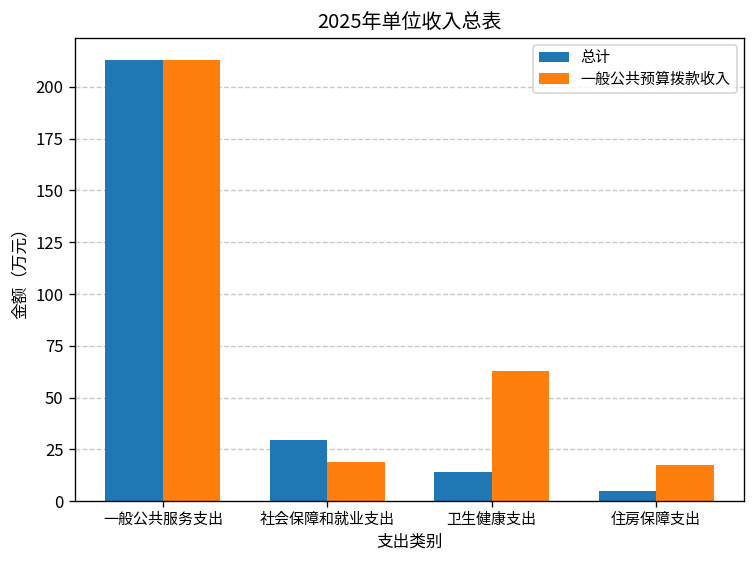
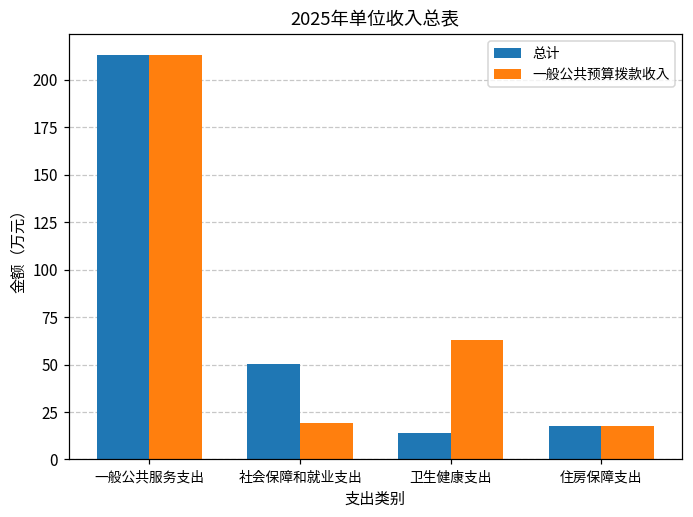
总计, 社会保障和就业支出: 29 -> 50
总计, 住房保障支出: 5 -> 17
